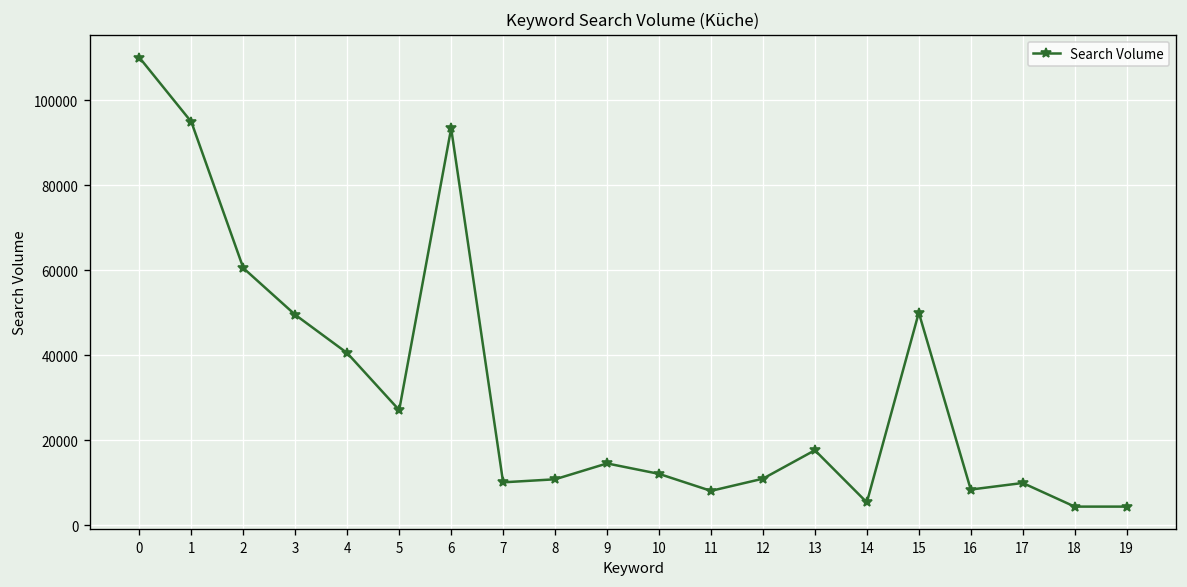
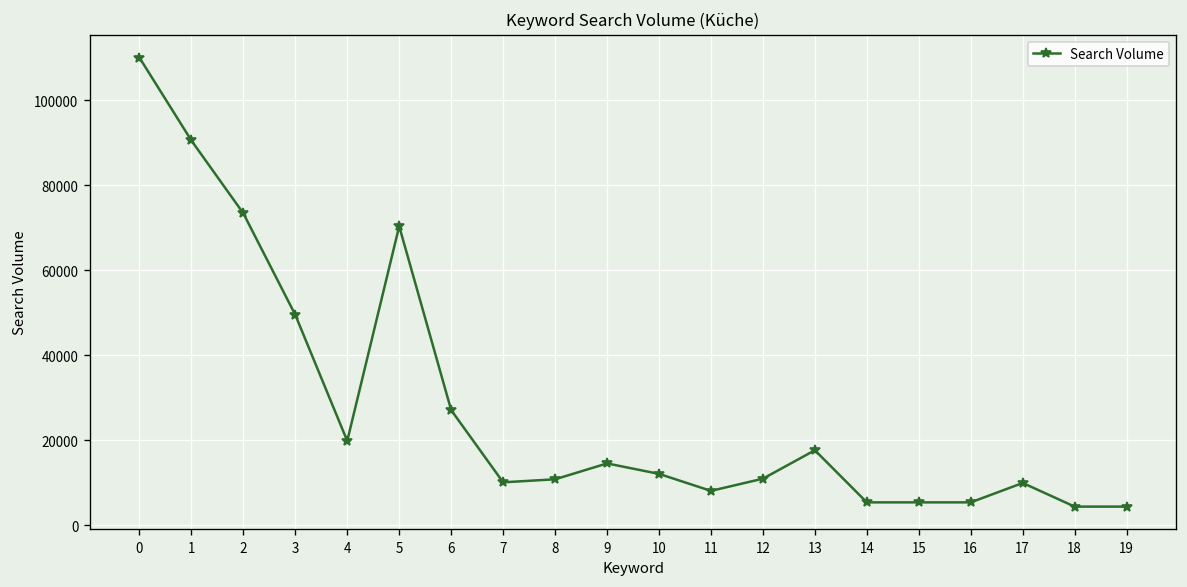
1: 95000 -> 91000
2: 61000 -> 73000
4: 41000 -> 20000
5: 27000 -> 70000
6: 93000 -> 27000
15: 50000 -> 5000
16: 8000 -> 5000
